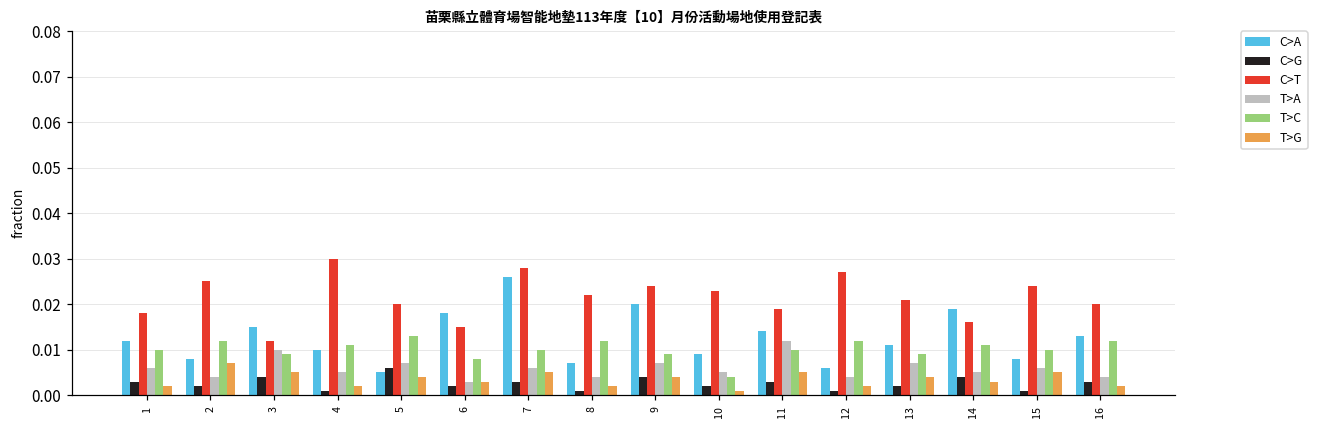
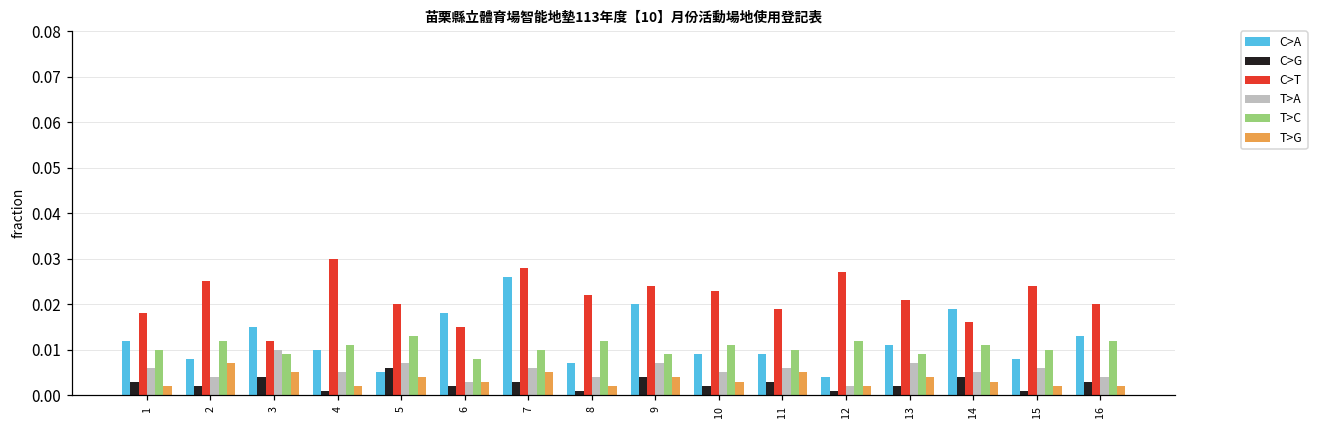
T>C, 10: 0.004 -> 0.011
T>G, 10: 0.001 -> 0.003
C>A, 11: 0.014 -> 0.009
T>A, 11: 0.012 -> 0.006
C>A, 12: 0.006 -> 0.004
T>A, 12: 0.004 -> 0.002
T>G, 15: 0.005 -> 0.002
